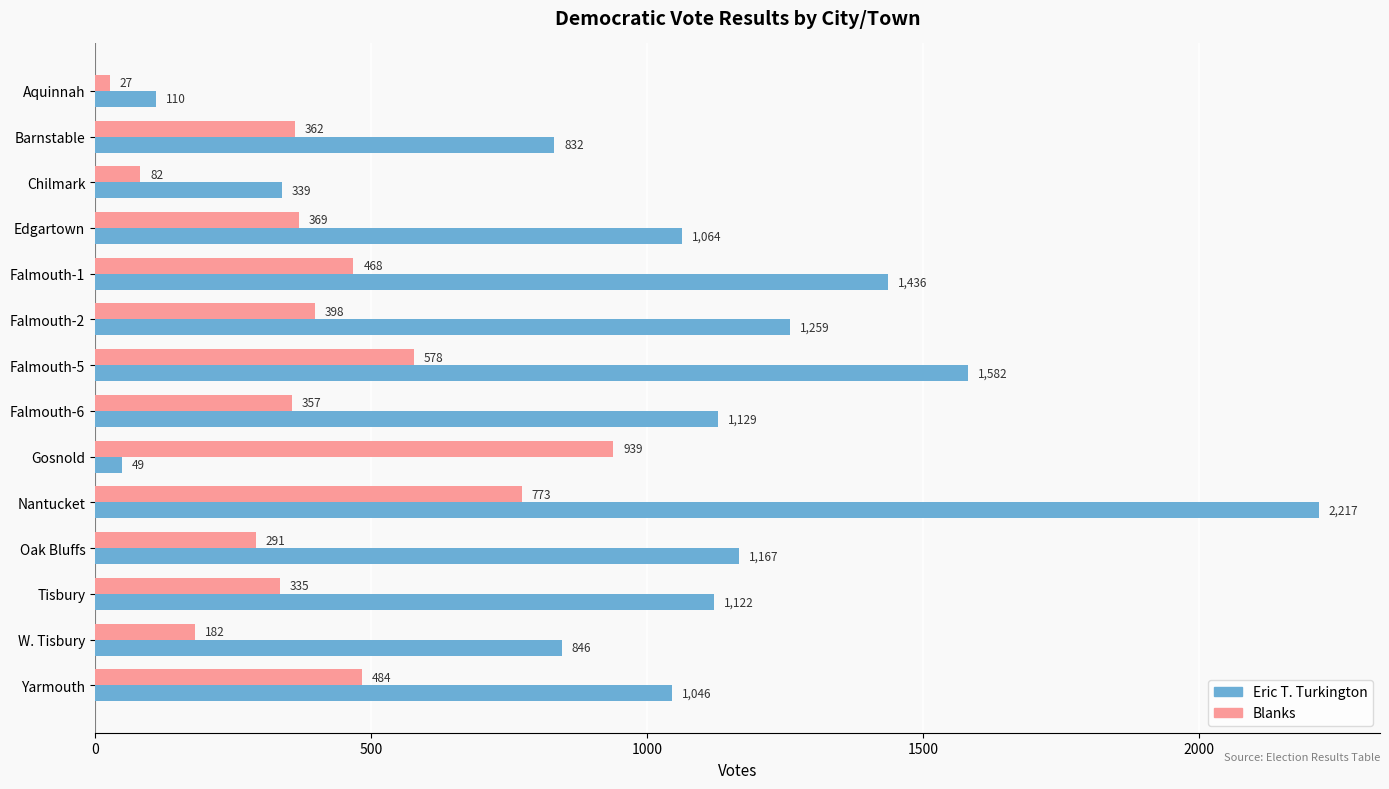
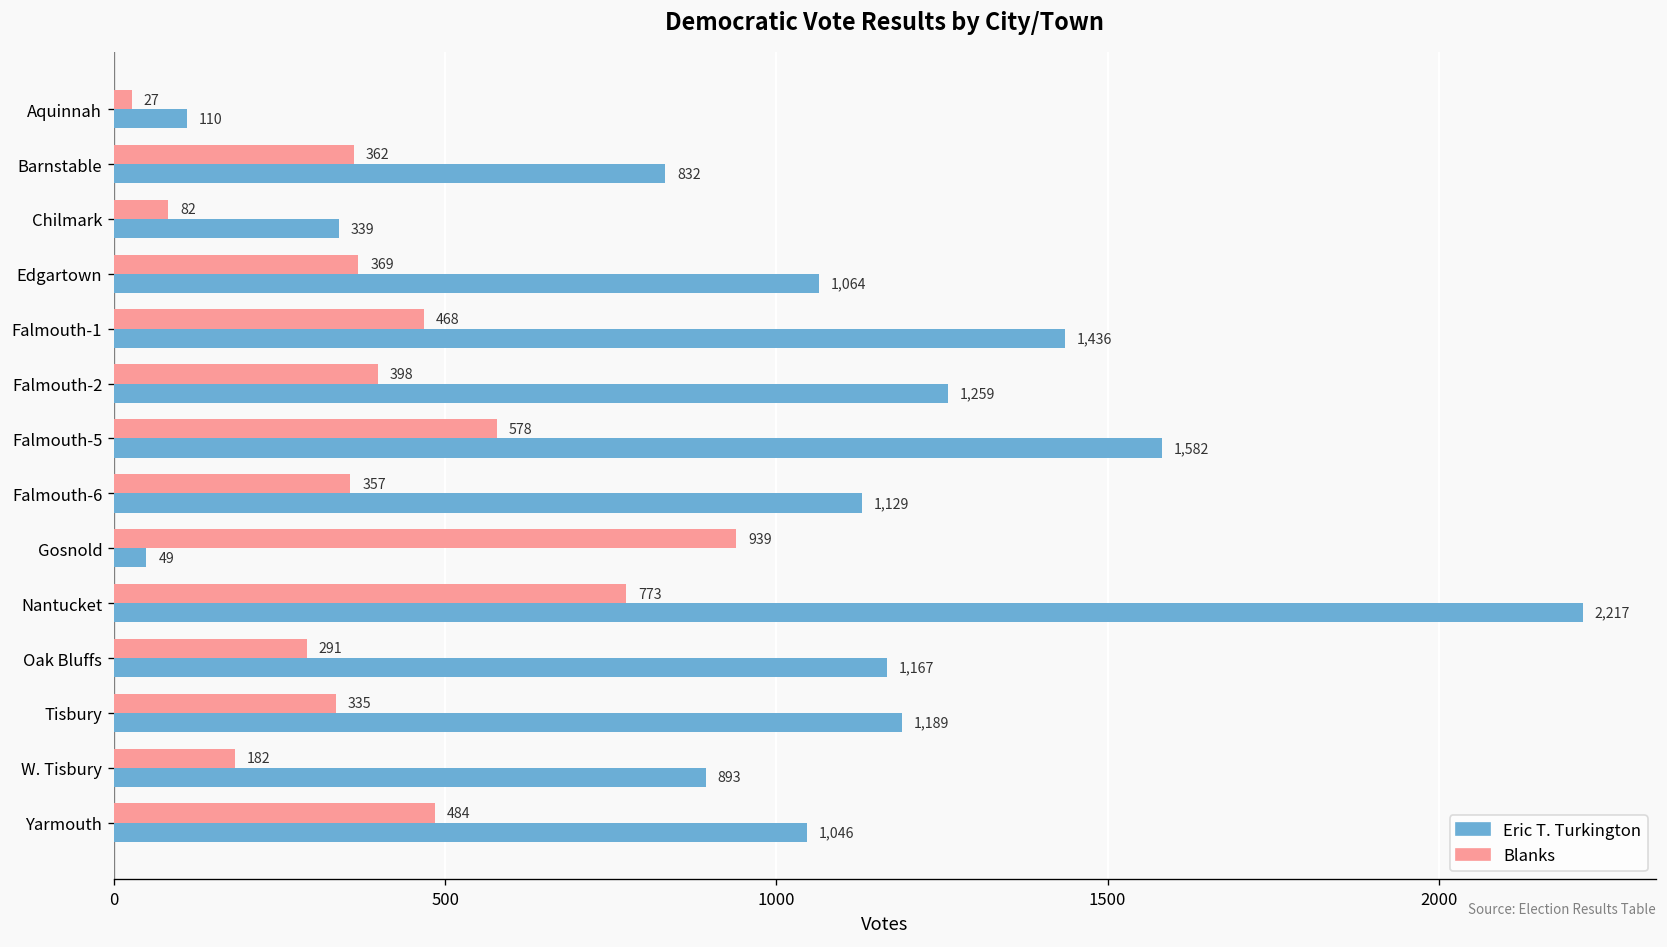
Eric T. Turkington, Tisbury: 1,122 -> 1,189
Eric T. Turkington, W. Tisbury: 846 -> 893
